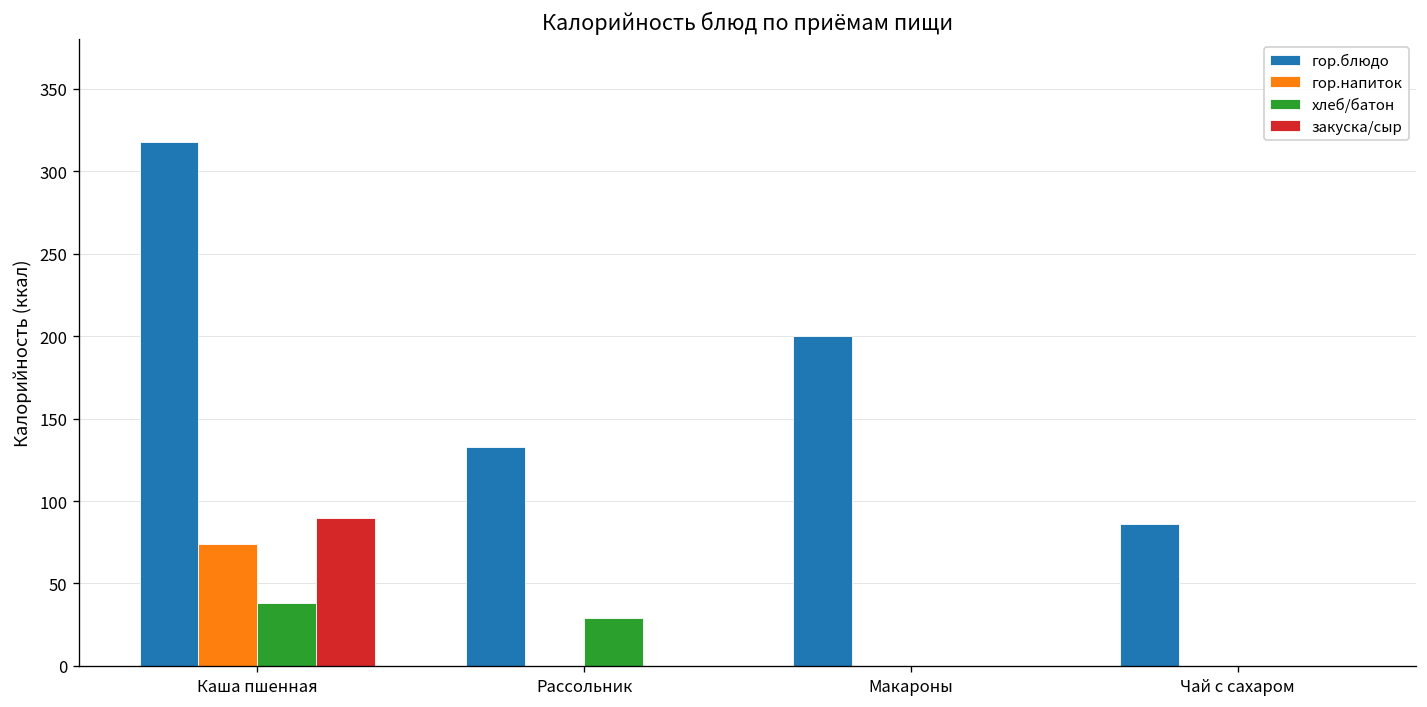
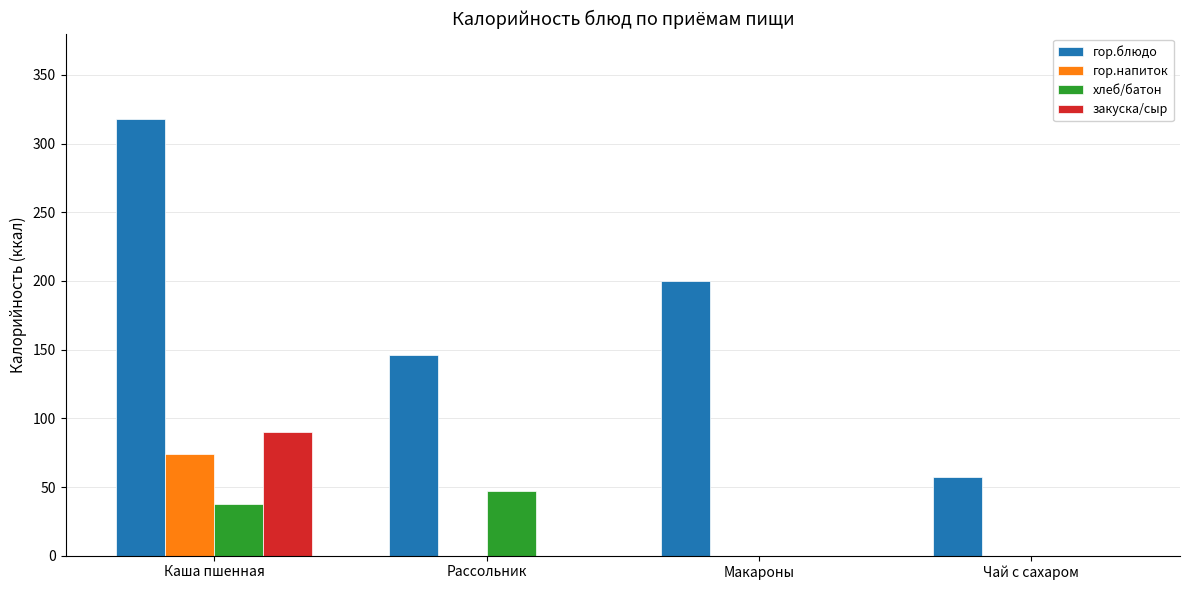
гор.блюдо, Рассольник: 133 -> 146
хлеб/батон, Рассольник: 29 -> 47
гор.блюдо, Чай с сахаром: 86 -> 57
